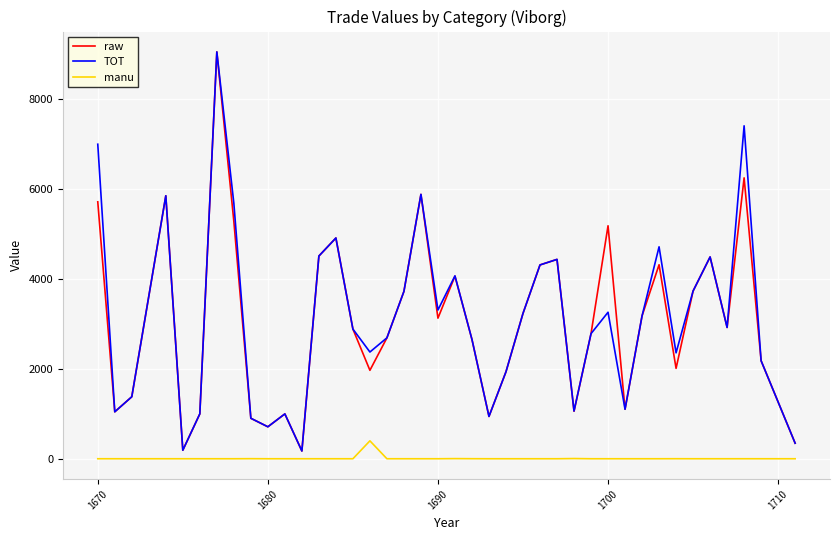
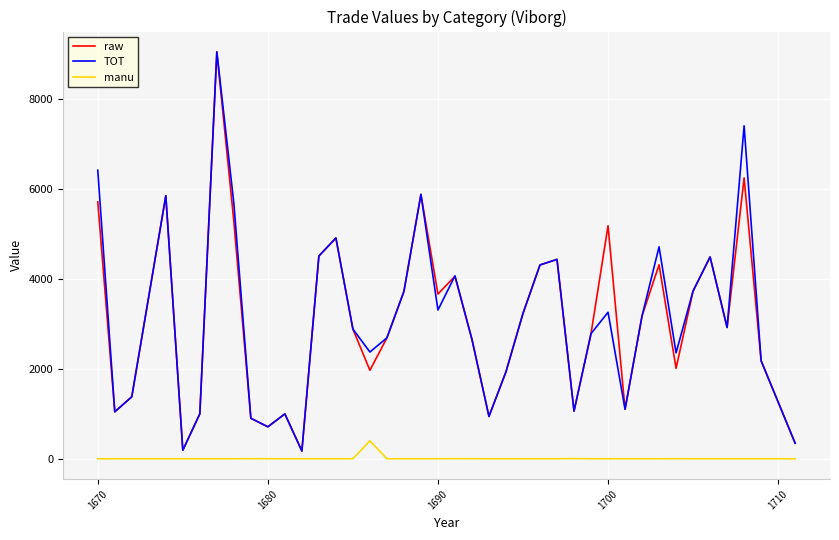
TOT, 1670: 7000 -> 6400
raw, 1690: 3100 -> 3700
